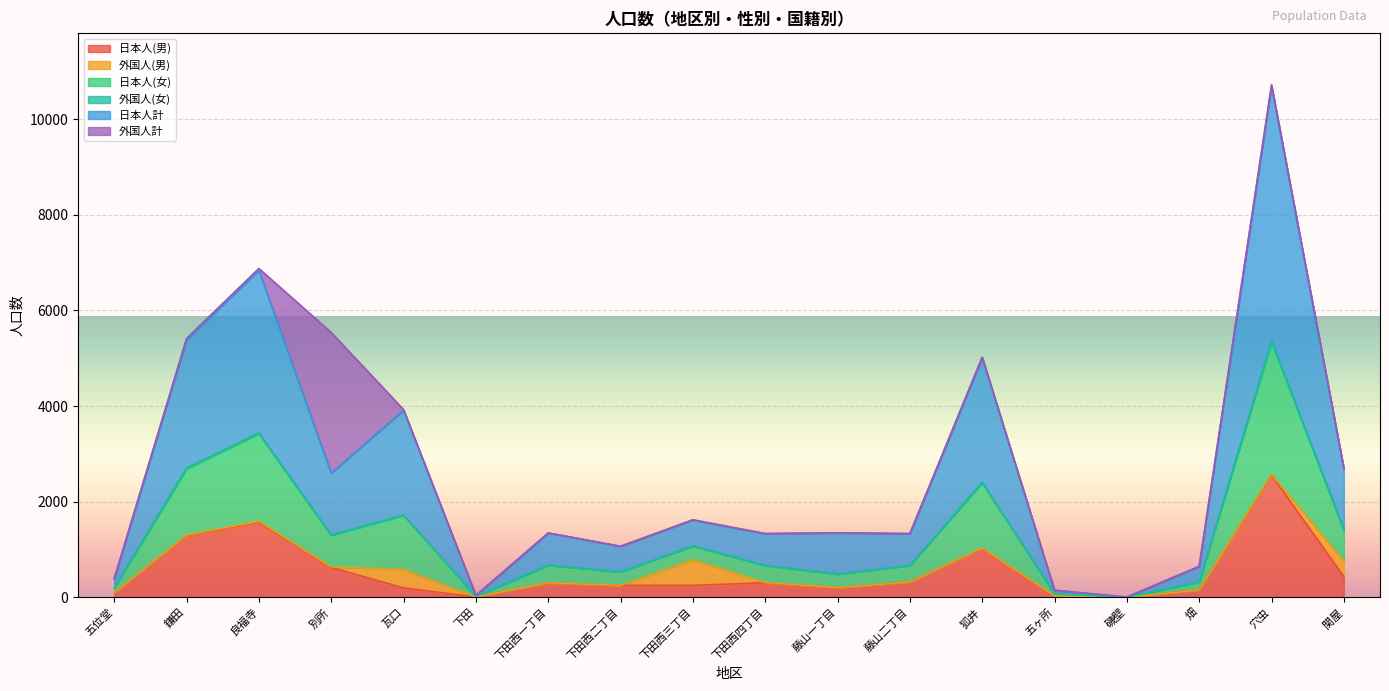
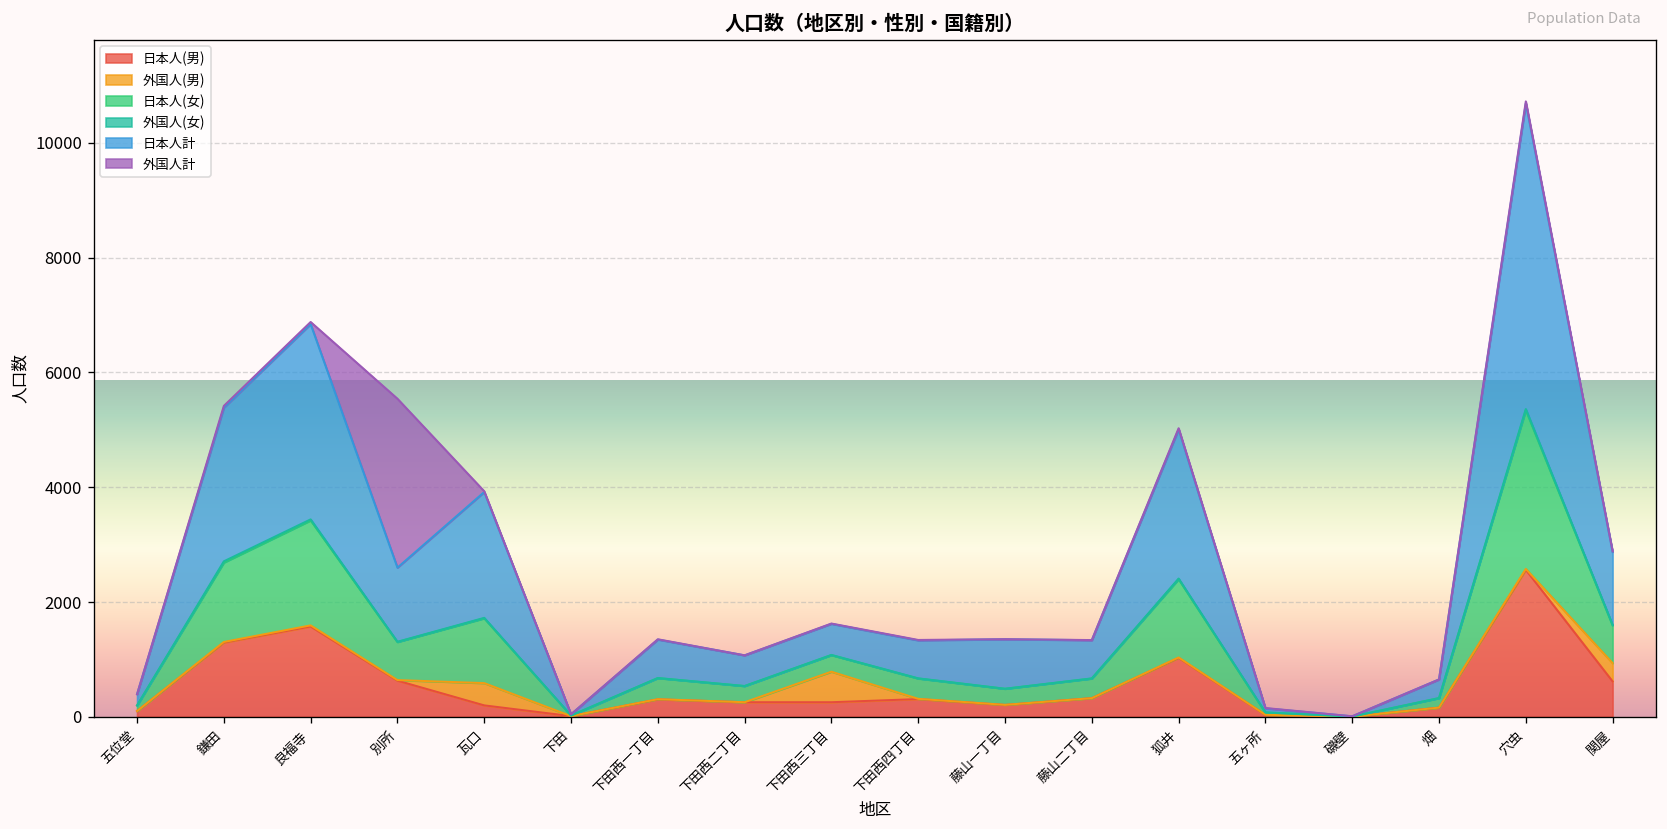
日本人(男), 関屋: 400 -> 600
